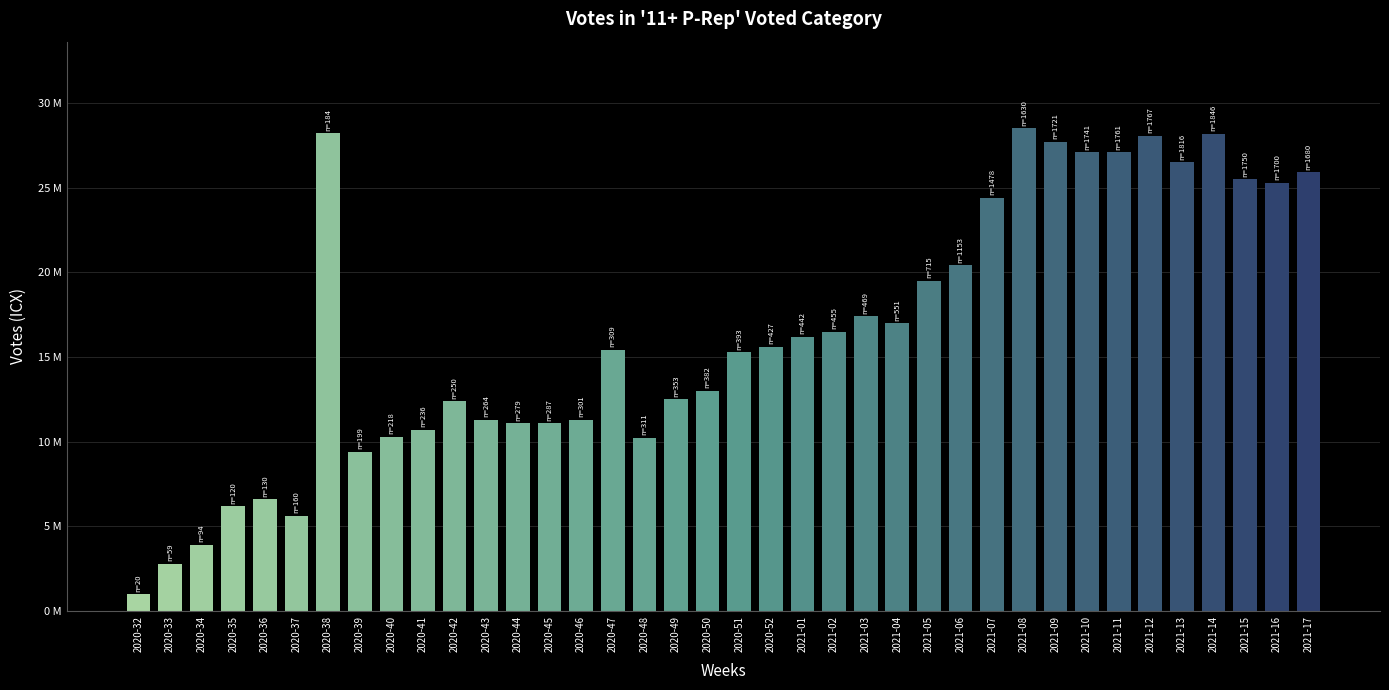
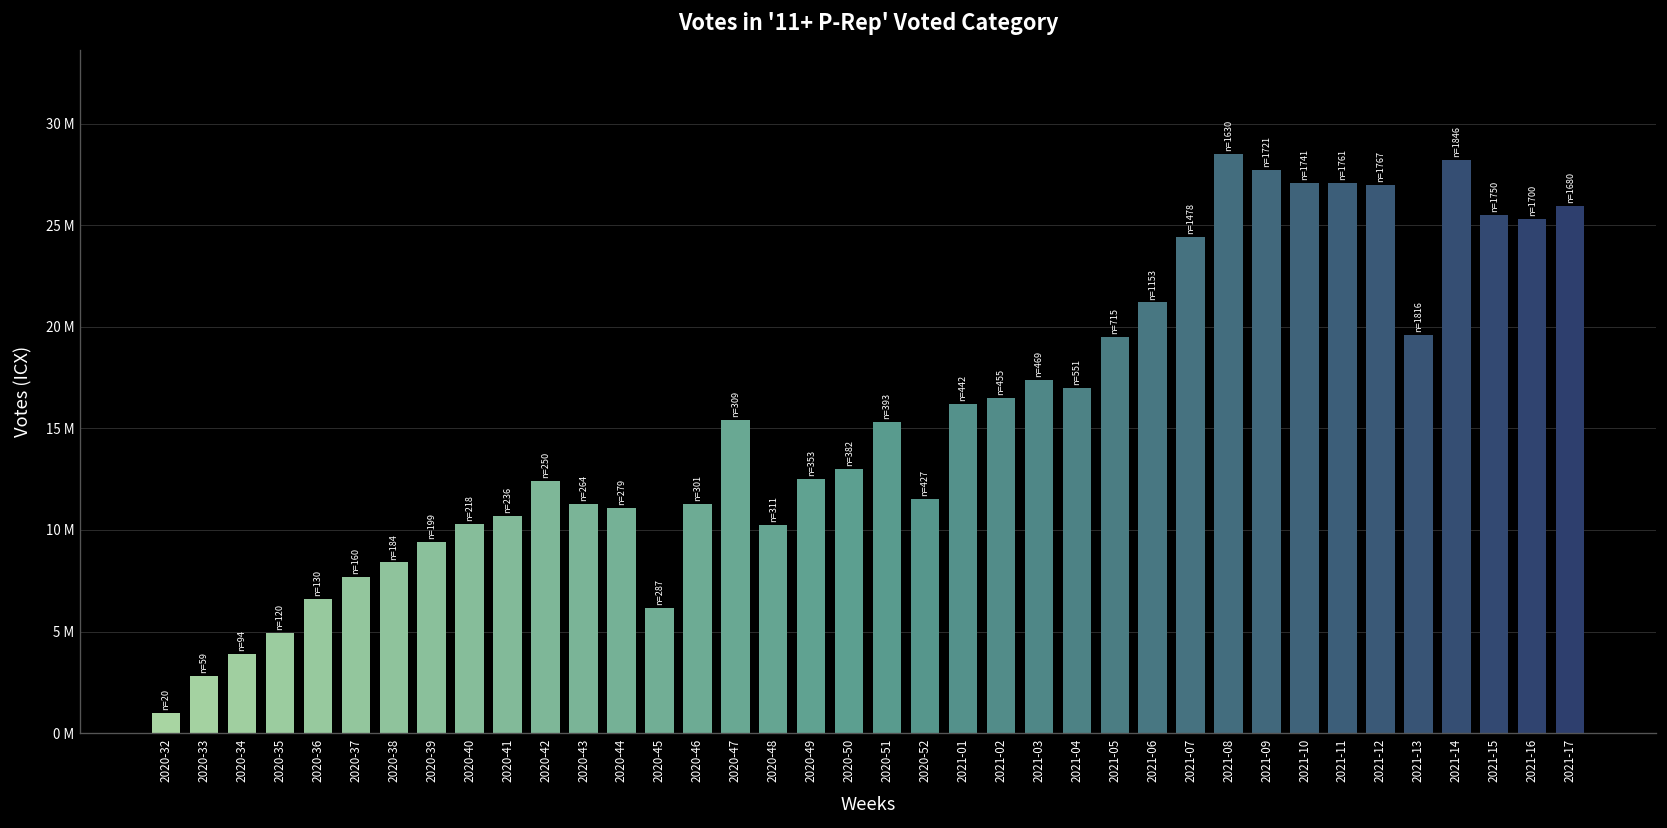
2020-35: 6200000 -> 4900000
2020-37: 5600000 -> 7700000
2020-38: 28200000 -> 8400000
2020-45: 11100000 -> 6200000
2020-52: 15600000 -> 11500000
2021-06: 20400000 -> 21200000
2021-12: 28100000 -> 27000000
2021-13: 26500000 -> 19600000
